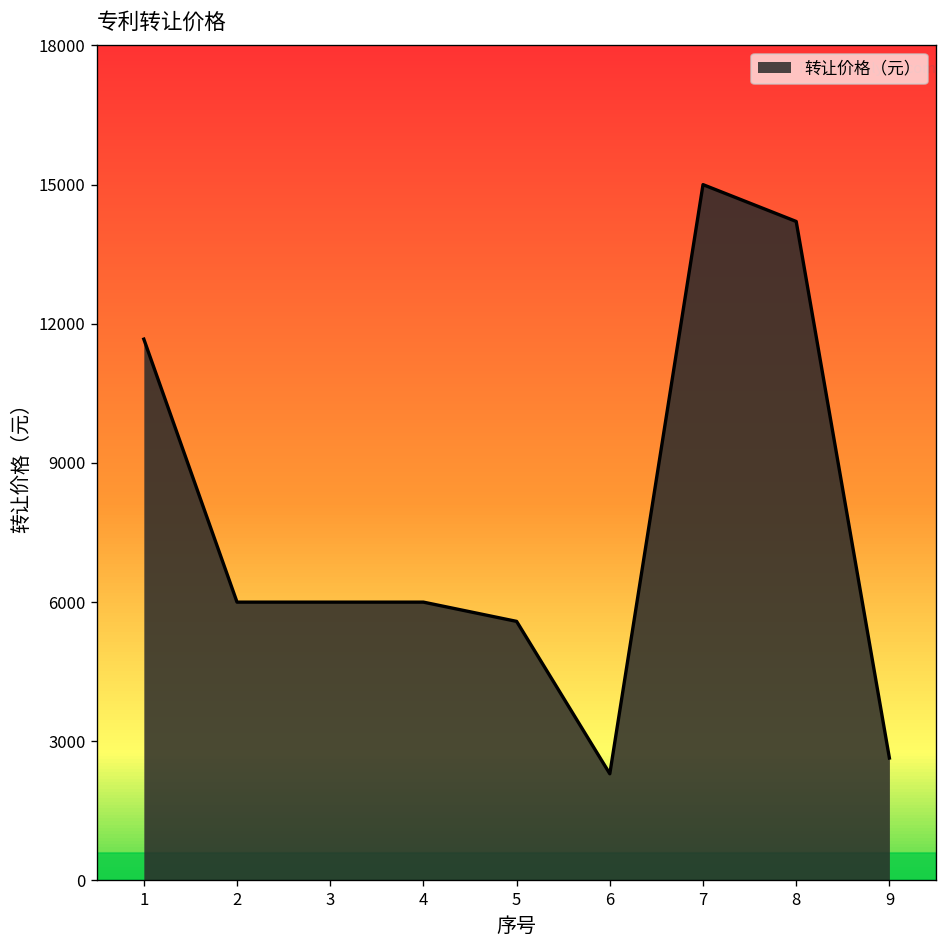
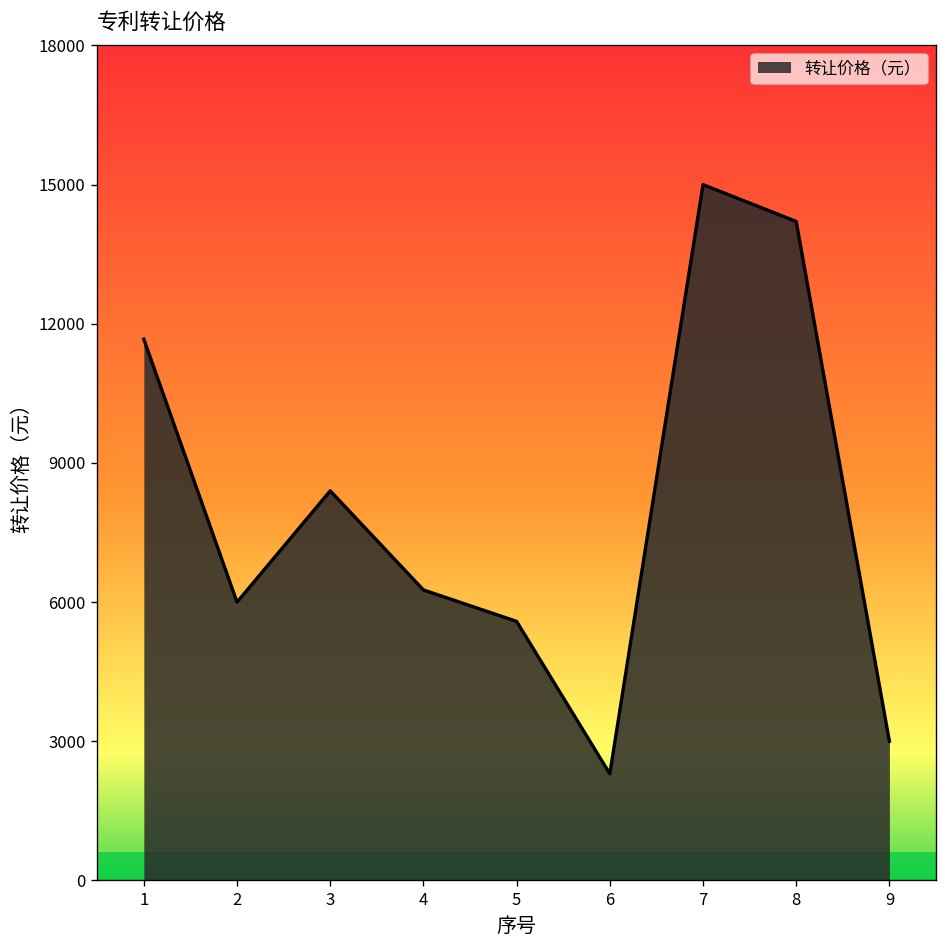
3: 6000 -> 8400
4: 6000 -> 6300
9: 2600 -> 3000
